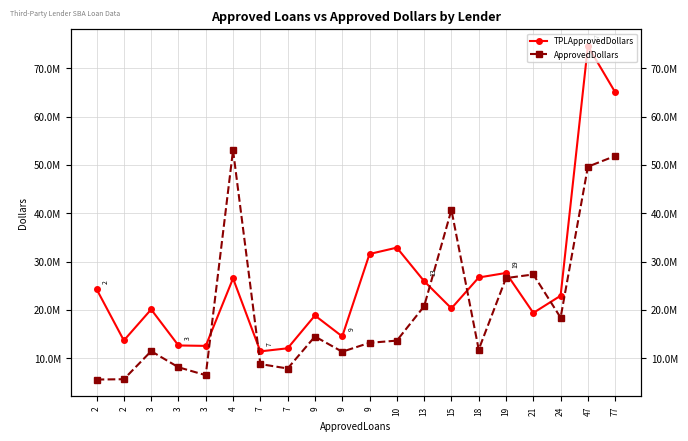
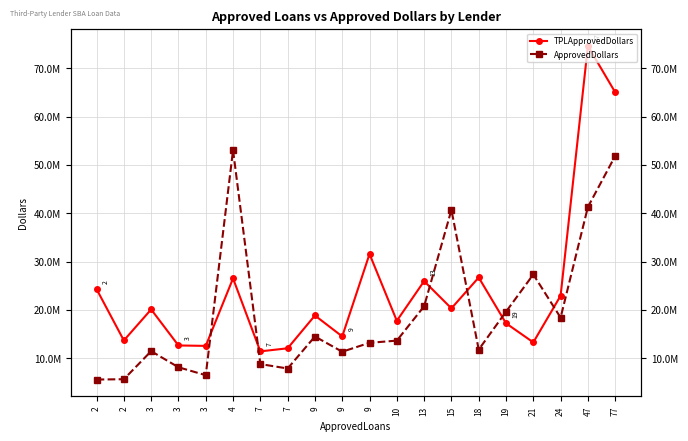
TPLApprovedDollars, 10: 33000000 -> 18000000
TPLApprovedDollars, 19: 28000000 -> 17000000
ApprovedDollars, 19: 27000000 -> 20000000
TPLApprovedDollars, 21: 19000000 -> 13000000
ApprovedDollars, 47: 50000000 -> 41000000
